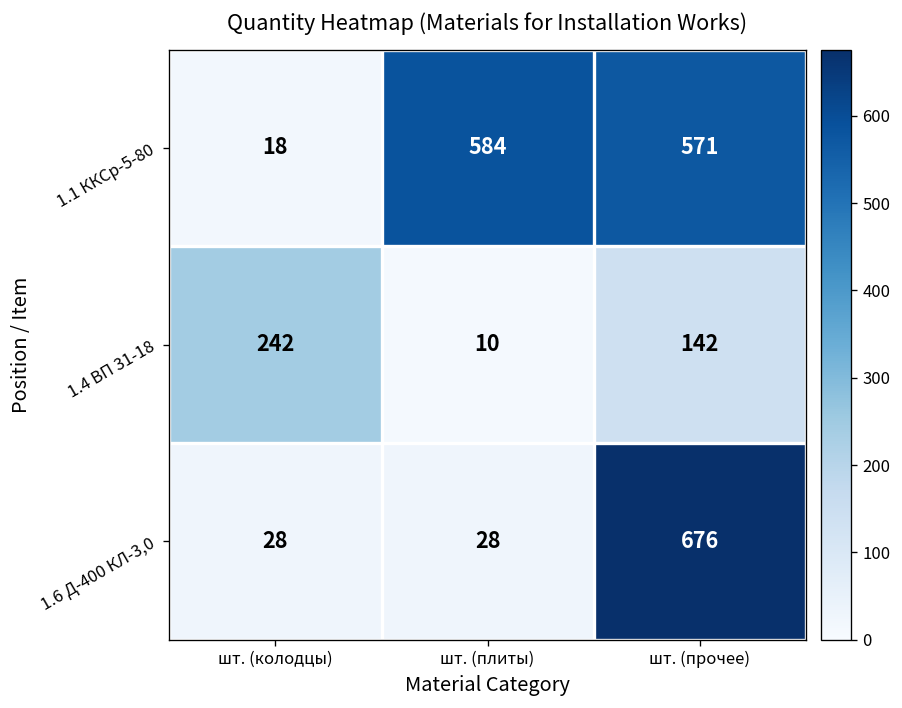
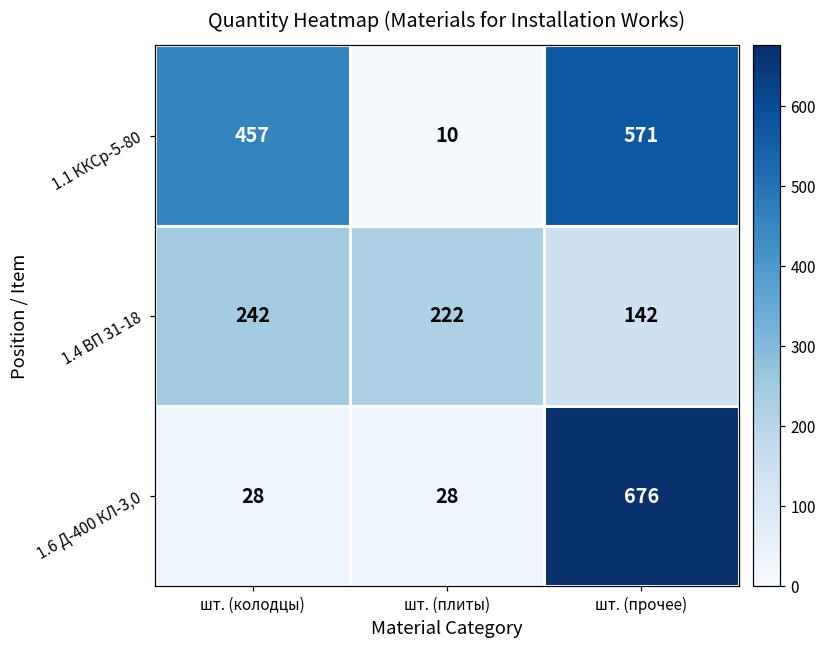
1.1 ККСр-5-80, шт. (колодцы): 18 -> 457
1.1 ККСр-5-80, шт. (плиты): 584 -> 10
1.4 ВП 31-18, шт. (плиты): 10 -> 222
